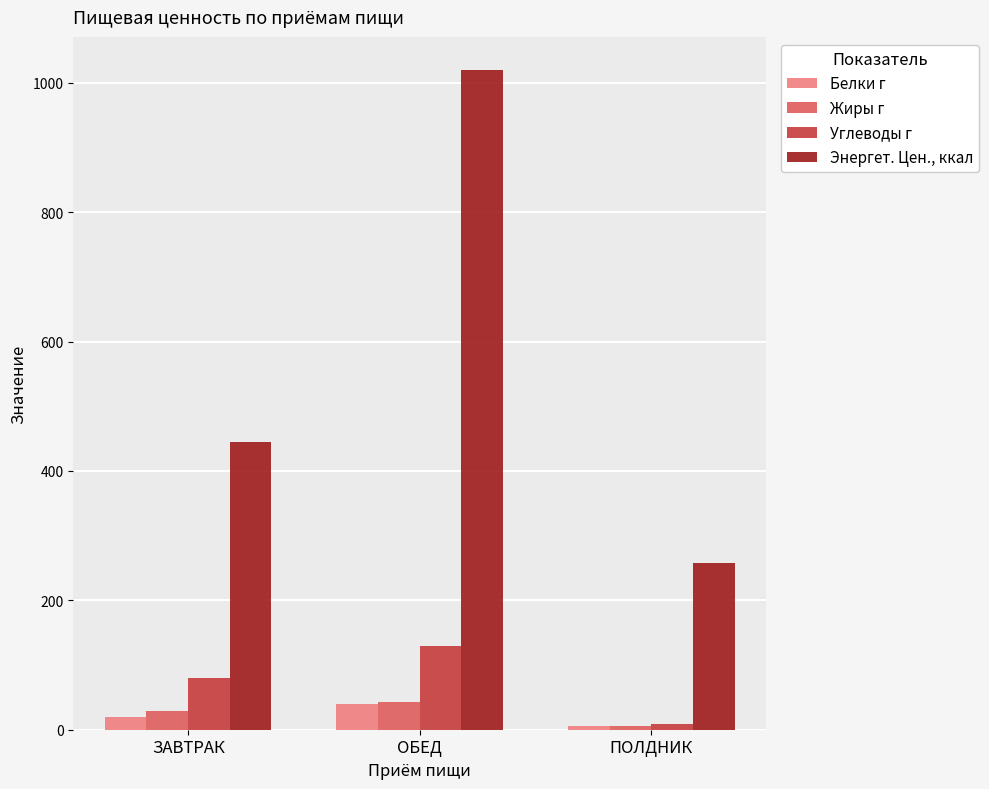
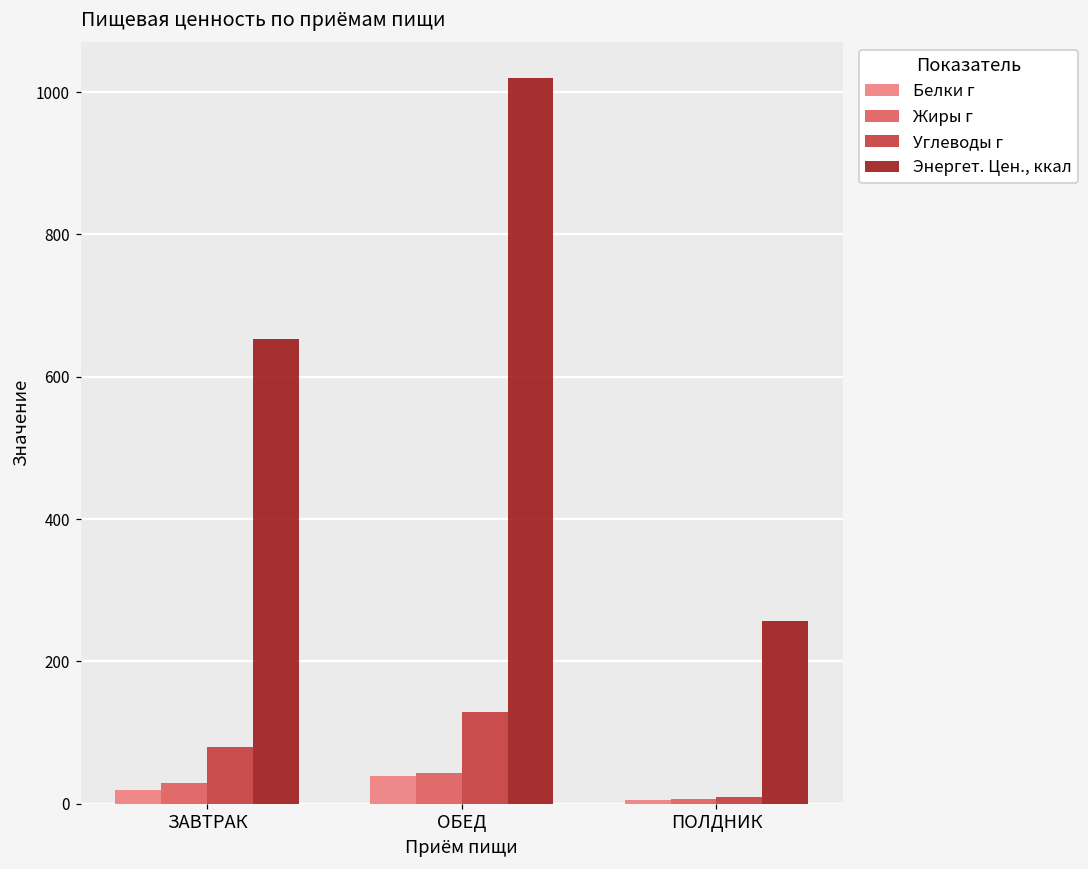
Энергет. Цен., ккал, ЗАВТРАК: 450 -> 650
